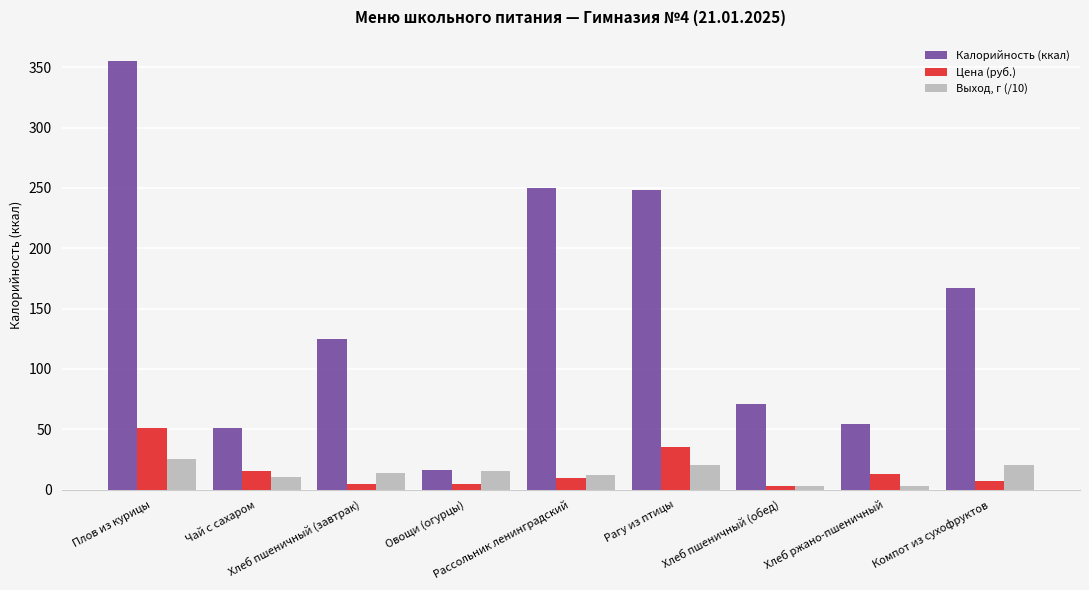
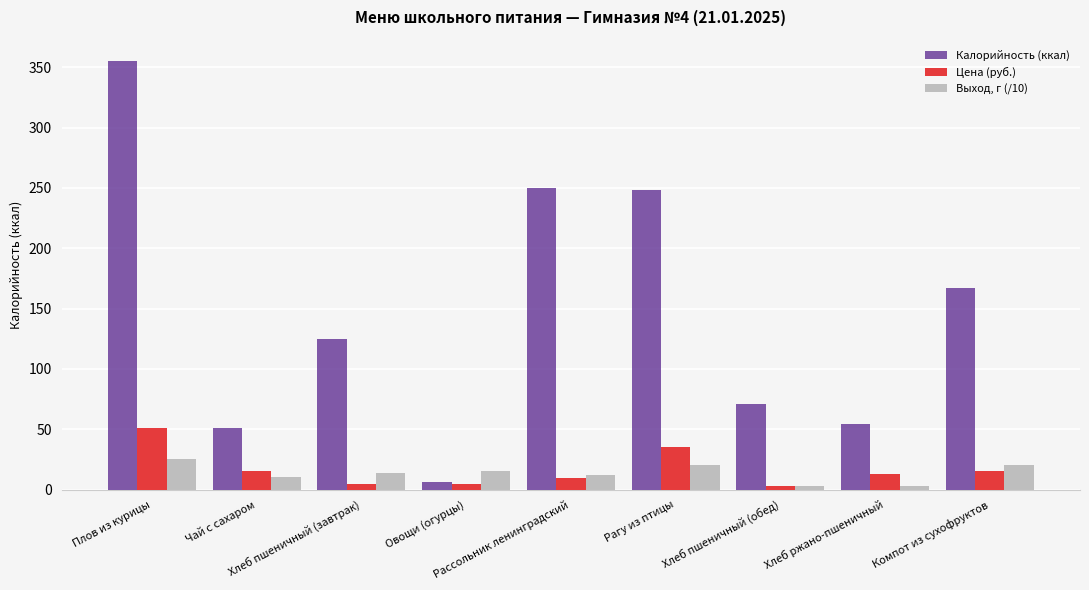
Калорийность (ккал), Овощи (огурцы): 16 -> 6
Цена (руб.), Компот из сухофруктов: 7 -> 15
